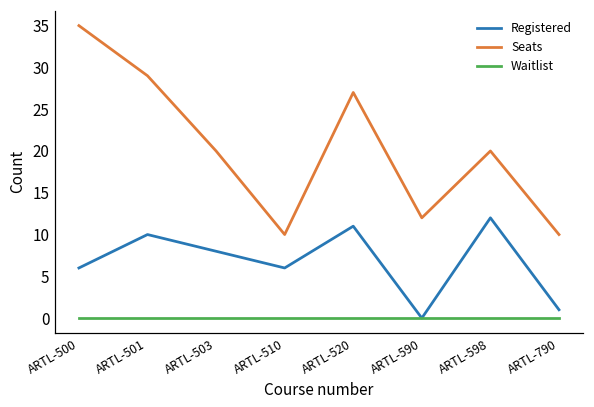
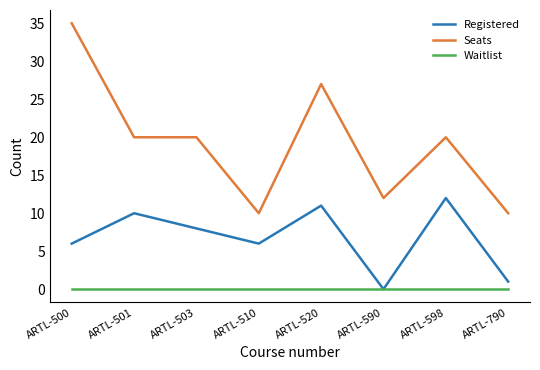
Seats, ARTL-501: 29 -> 20
